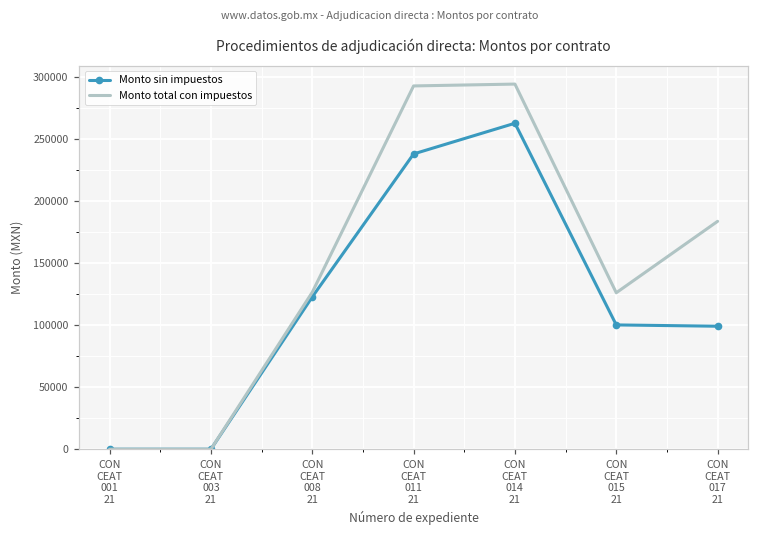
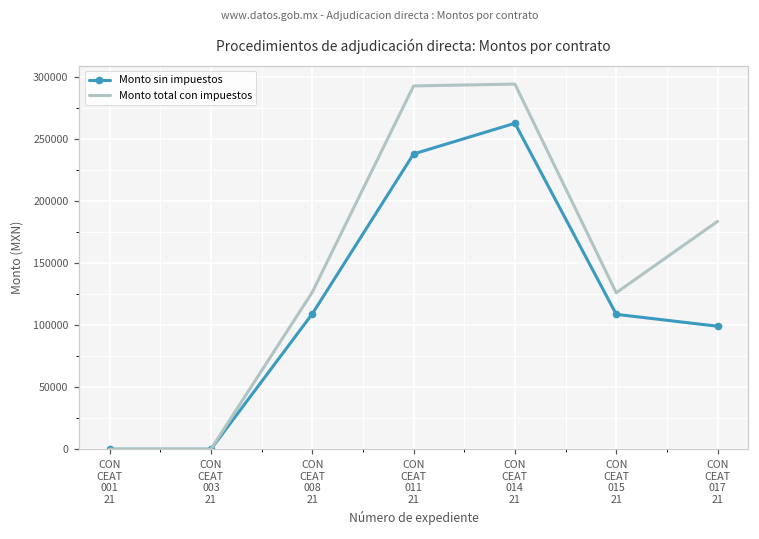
Monto sin impuestos, CON CEAT 008 21: 123000 -> 109000
Monto sin impuestos, CON CEAT 015 21: 100000 -> 109000
